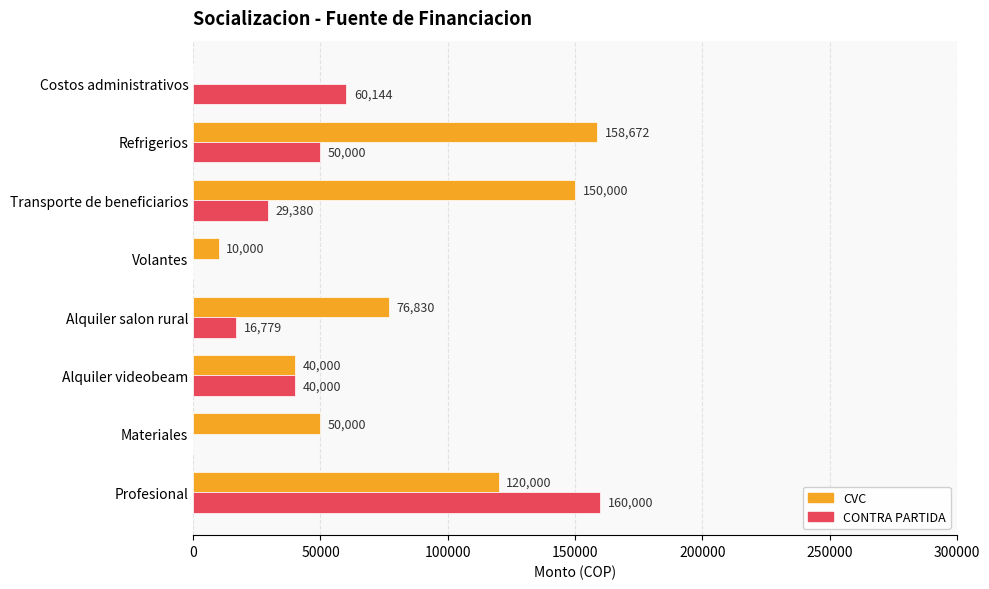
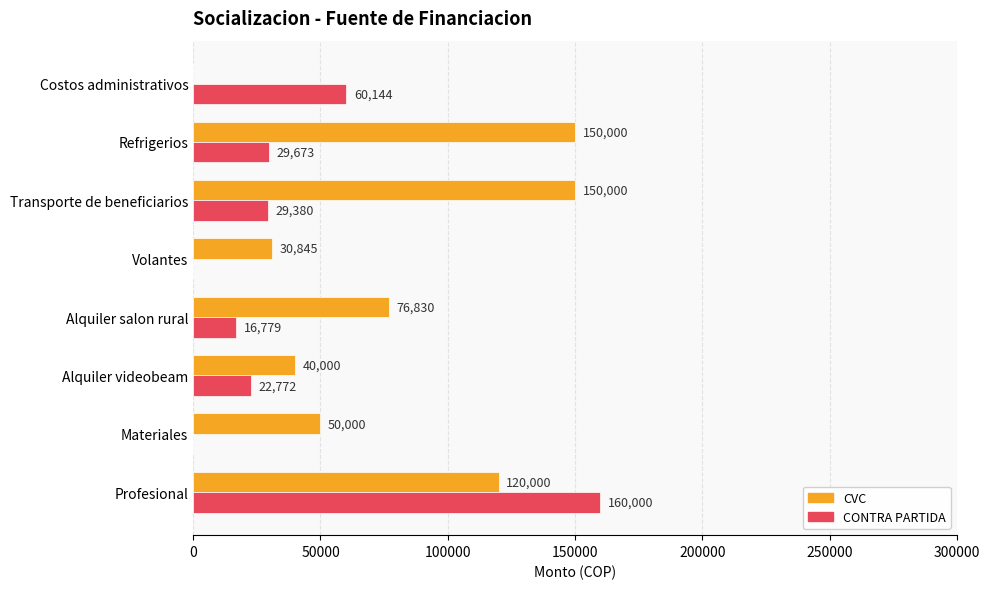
CVC, Refrigerios: 158,672 -> 150,000
CONTRA PARTIDA, Refrigerios: 50,000 -> 29,673
CVC, Volantes: 10,000 -> 30,845
CONTRA PARTIDA, Alquiler videobeam: 40,000 -> 22,772
